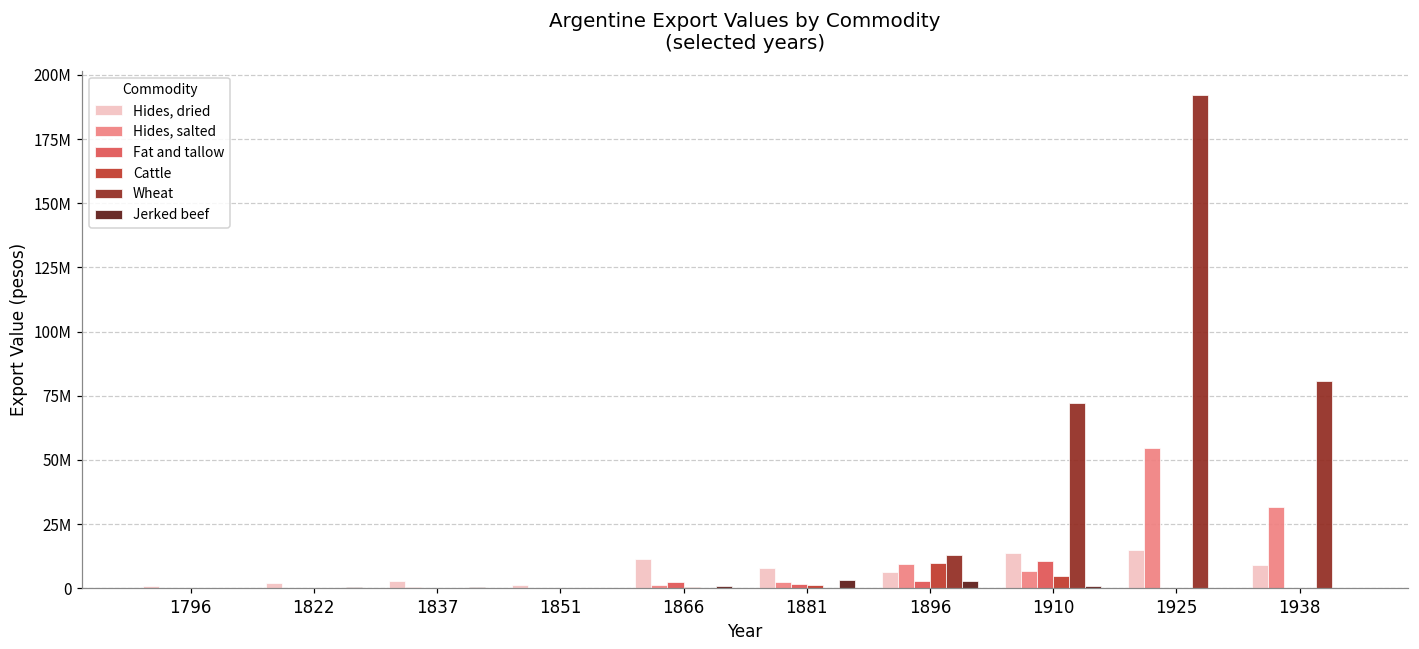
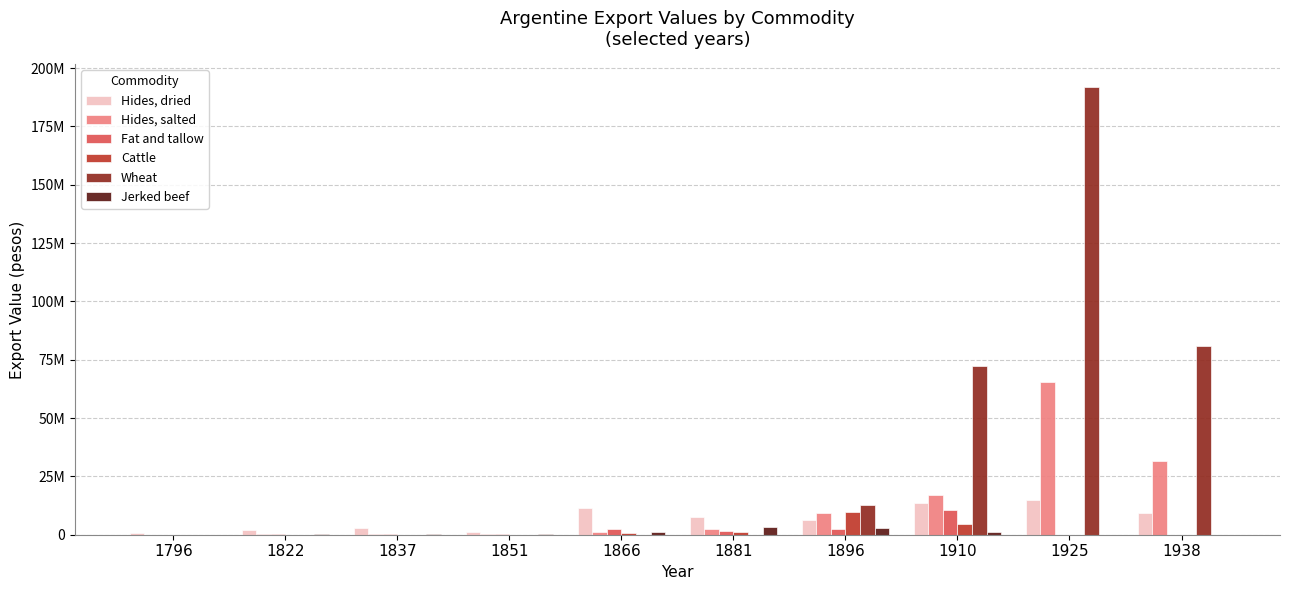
Hides, salted, 1910: 7000000 -> 17000000
Hides, salted, 1925: 55000000 -> 65000000
